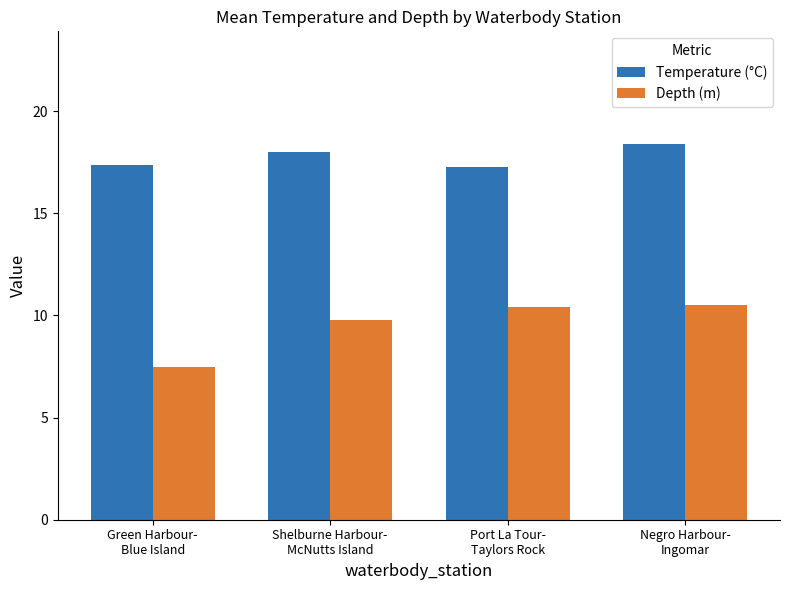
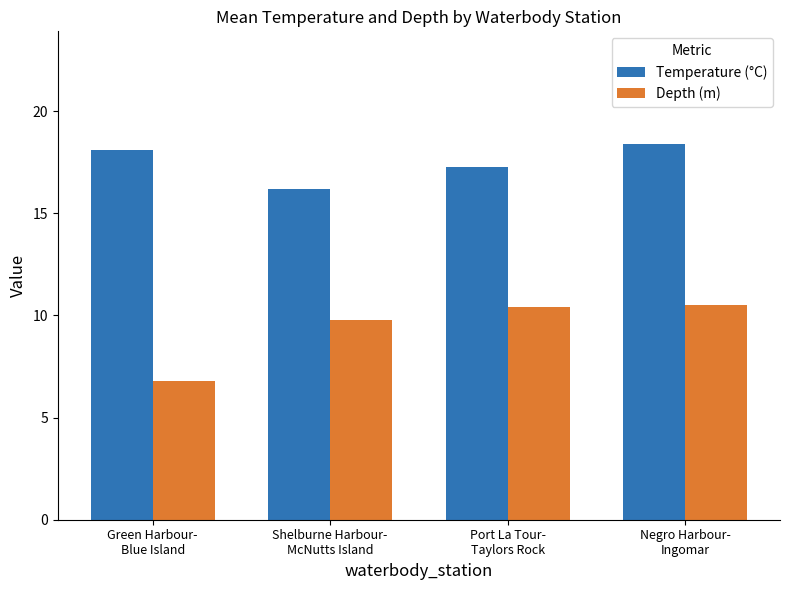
Temperature (°C), Green Harbour- Blue Island: 17.4 -> 18.1
Depth (m), Green Harbour- Blue Island: 7.5 -> 6.8
Temperature (°C), Shelburne Harbour- McNutts Island: 18.0 -> 16.2
